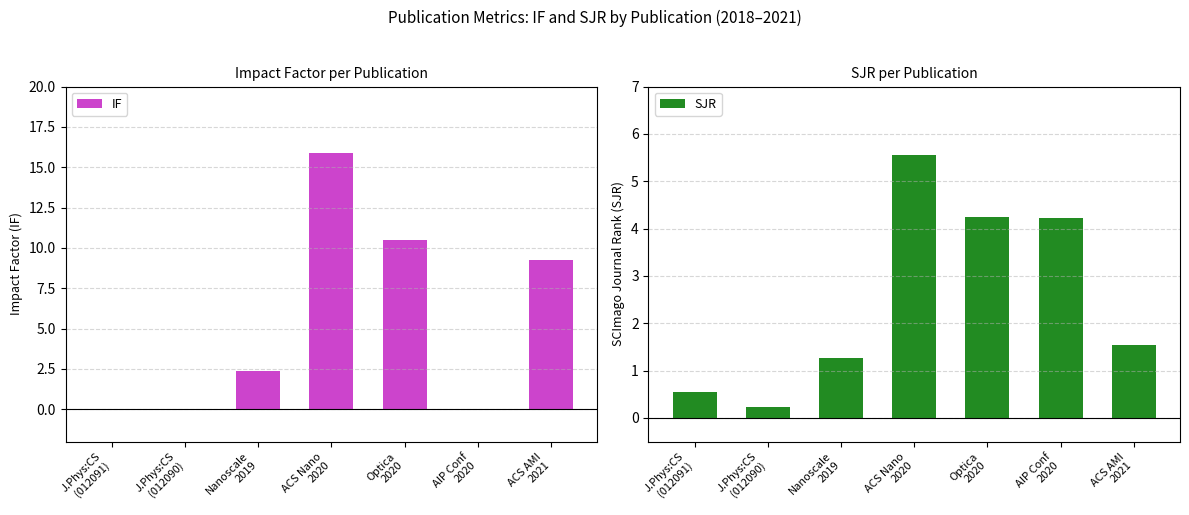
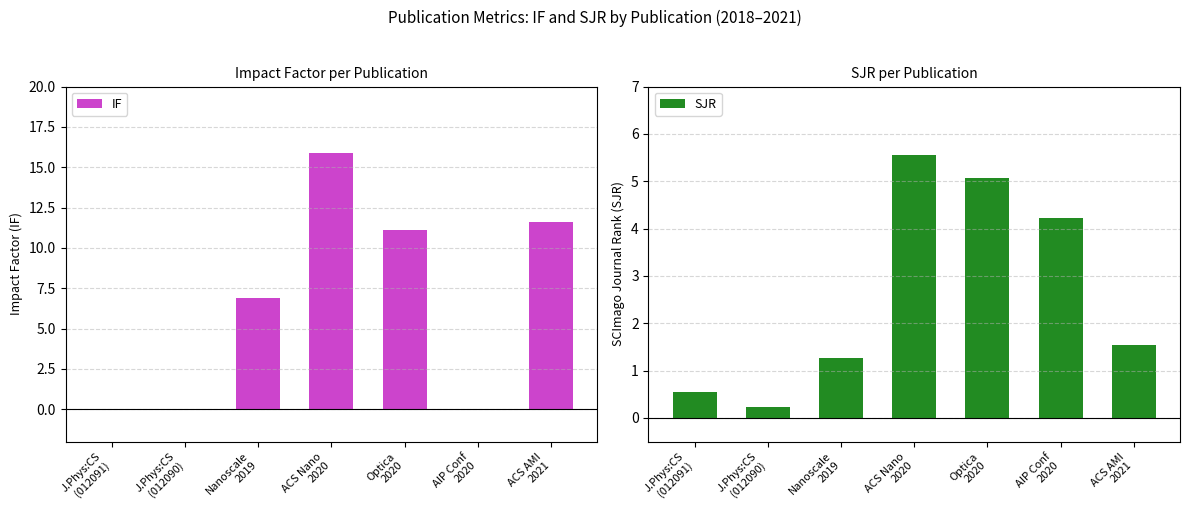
Impact Factor per Publication, Nanoscale 2019: 2.4 -> 6.9
Impact Factor per Publication, Optica 2020: 10.5 -> 11.1
Impact Factor per Publication, ACS AMI 2021: 9.2 -> 11.6
SJR per Publication, Optica 2020: 4.3 -> 5.1
